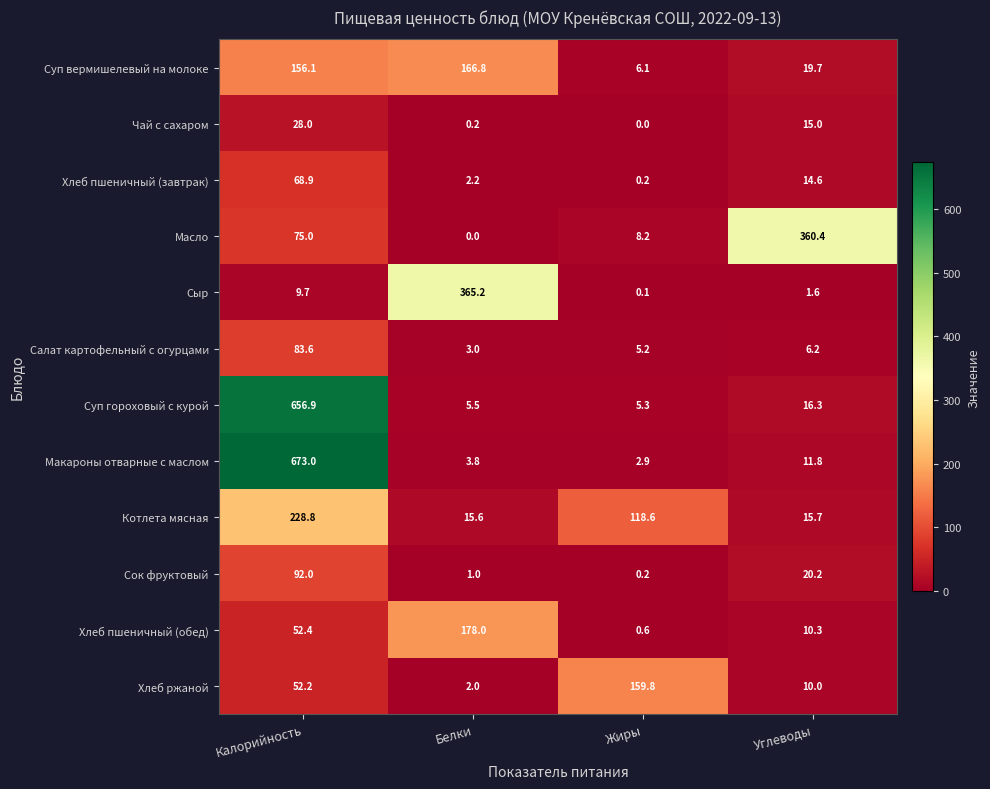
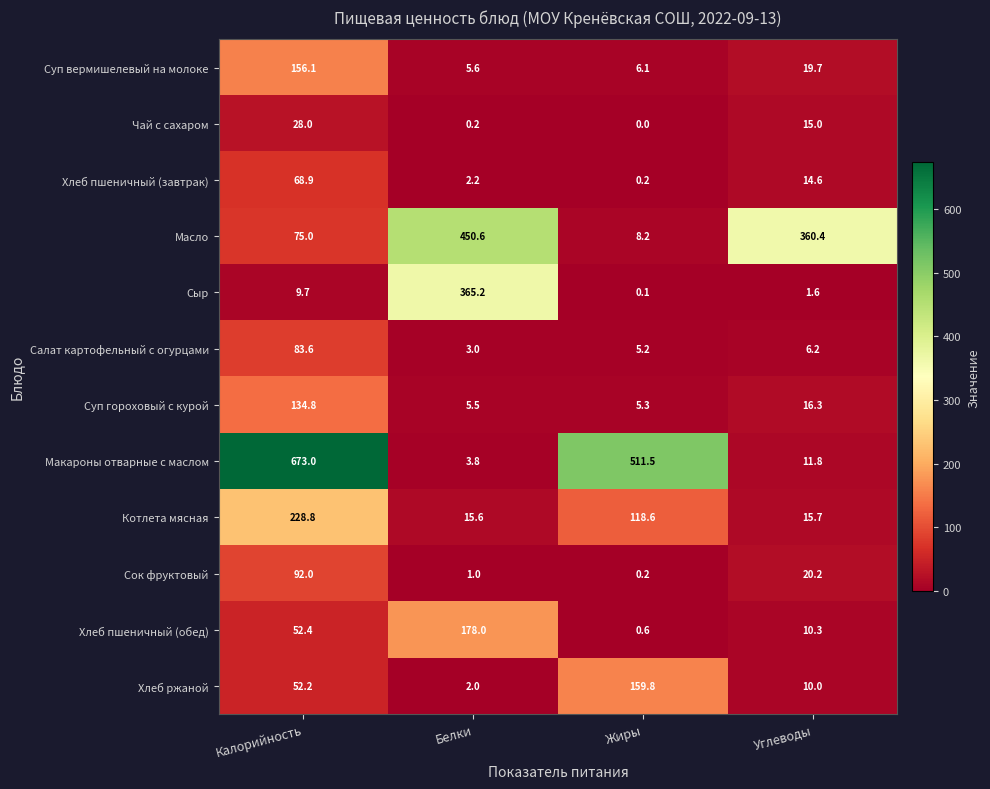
Суп вермишелевый на молоке, Белки: 166.8 -> 5.6
Масло, Белки: 0.0 -> 450.6
Суп гороховый с курой, Калорийность: 656.9 -> 134.8
Макароны отварные с маслом, Жиры: 2.9 -> 511.5
